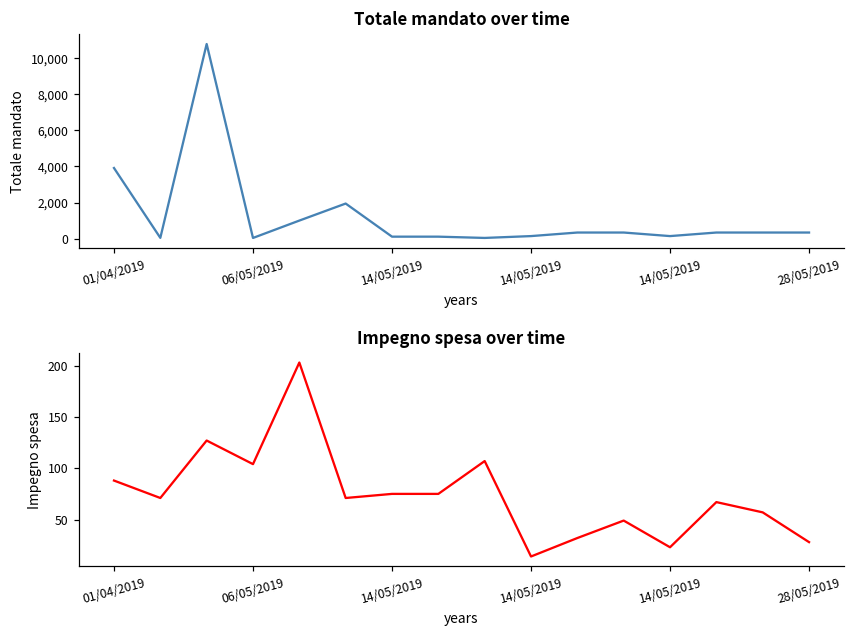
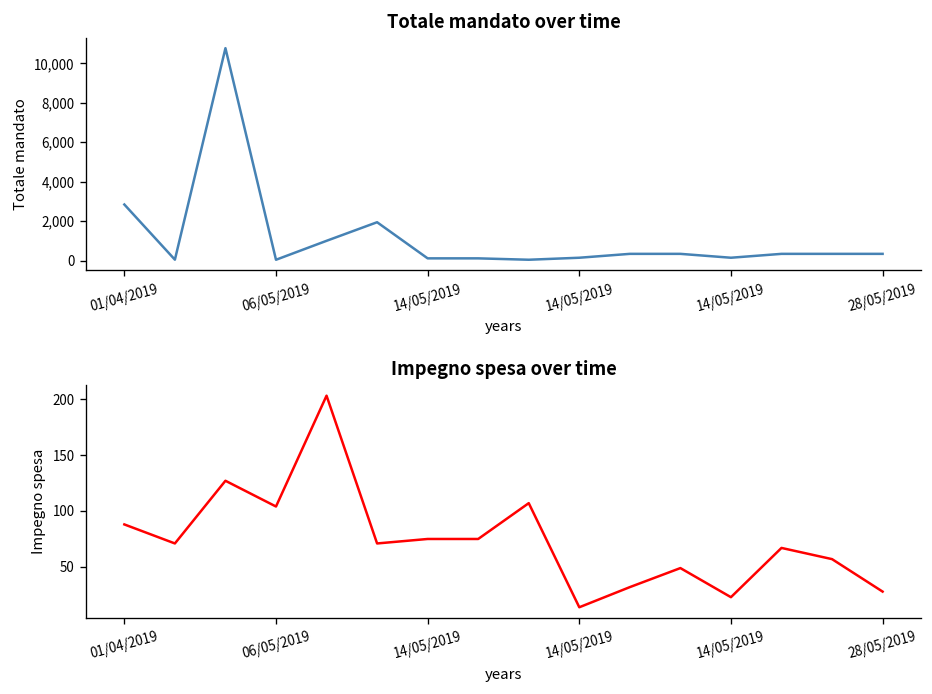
Totale mandato over time, 01/04/2019: 3,900 -> 2,800
